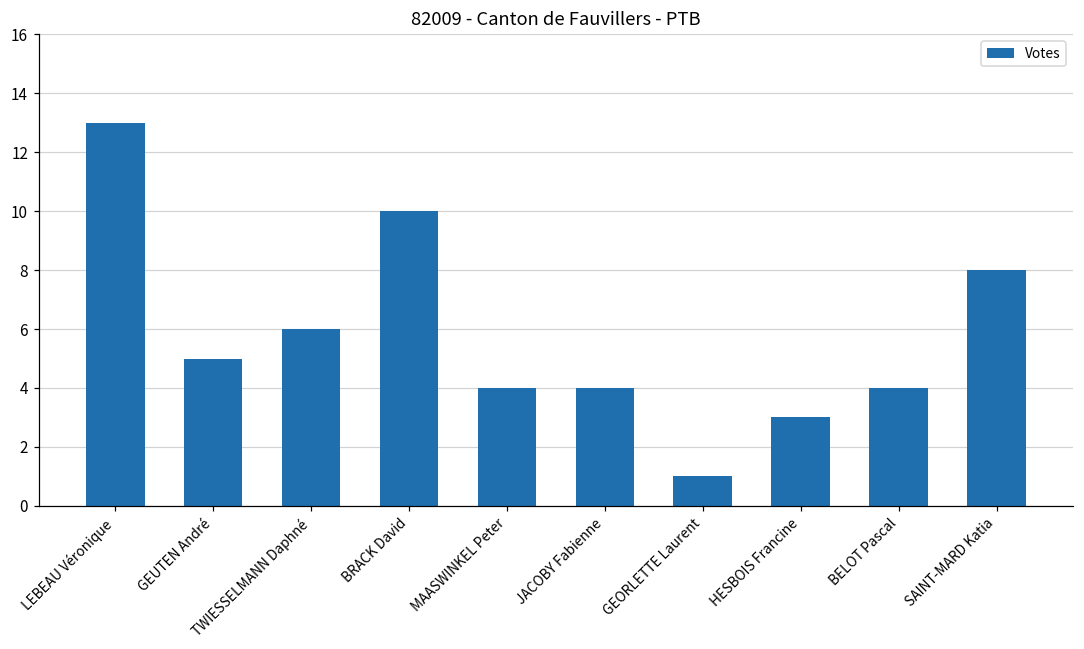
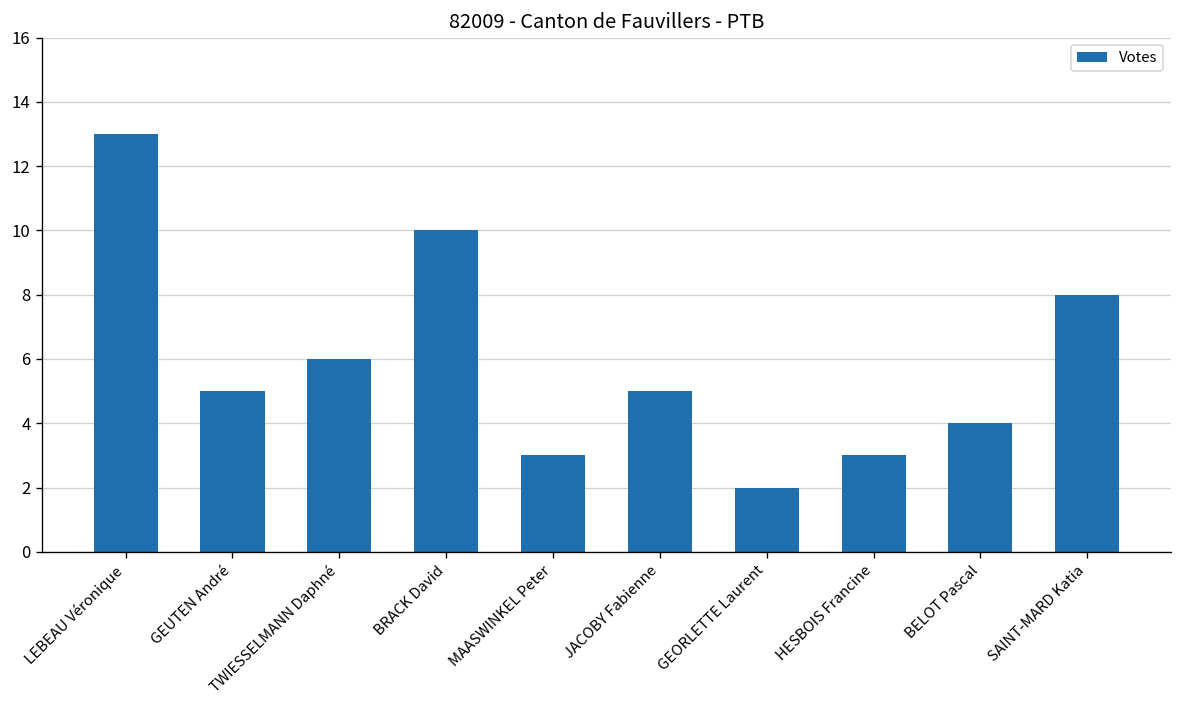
MAASWINKEL Peter: 4 -> 3
JACOBY Fabienne: 4 -> 5
GEORLETTE Laurent: 1 -> 2
